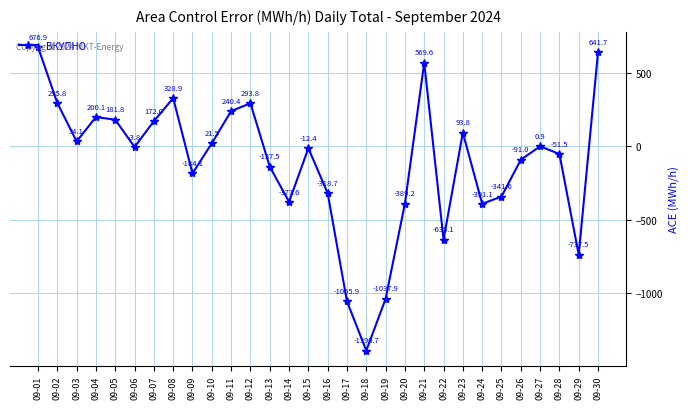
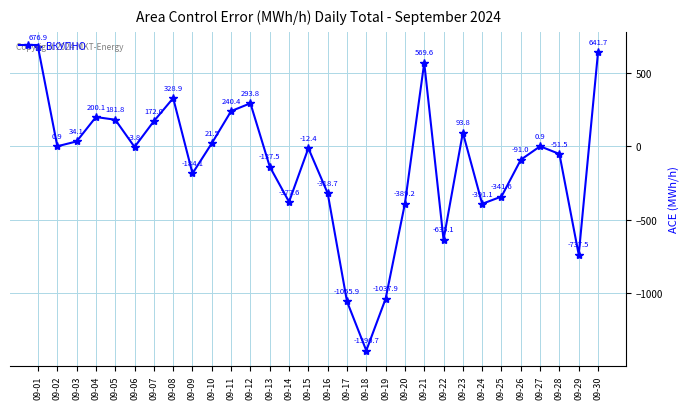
09-02: 295.8 -> 0.9
